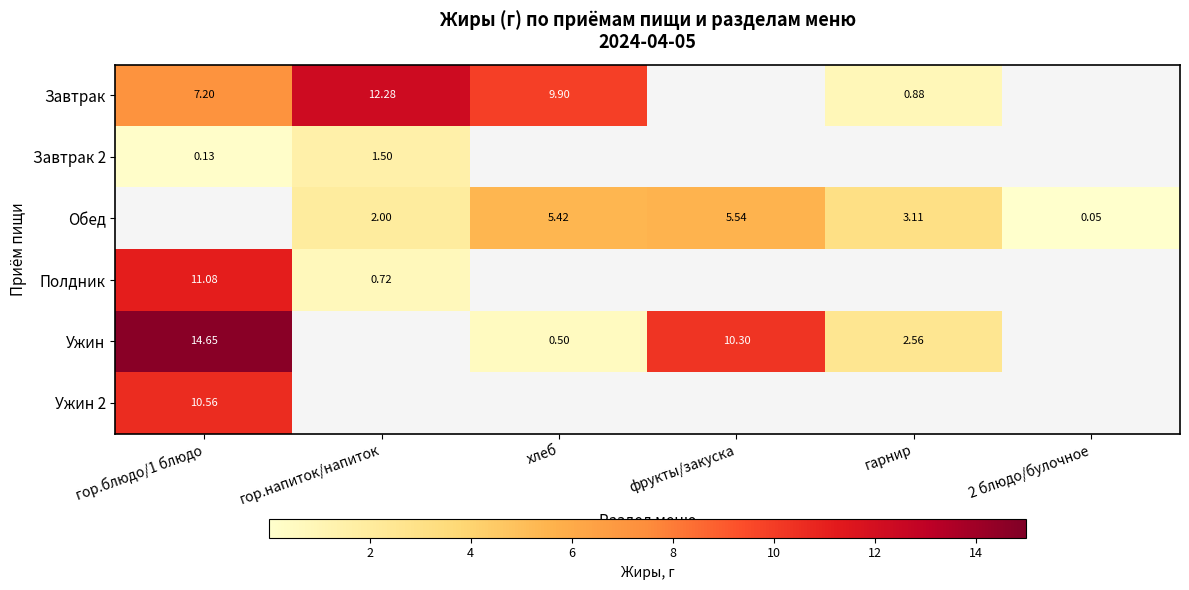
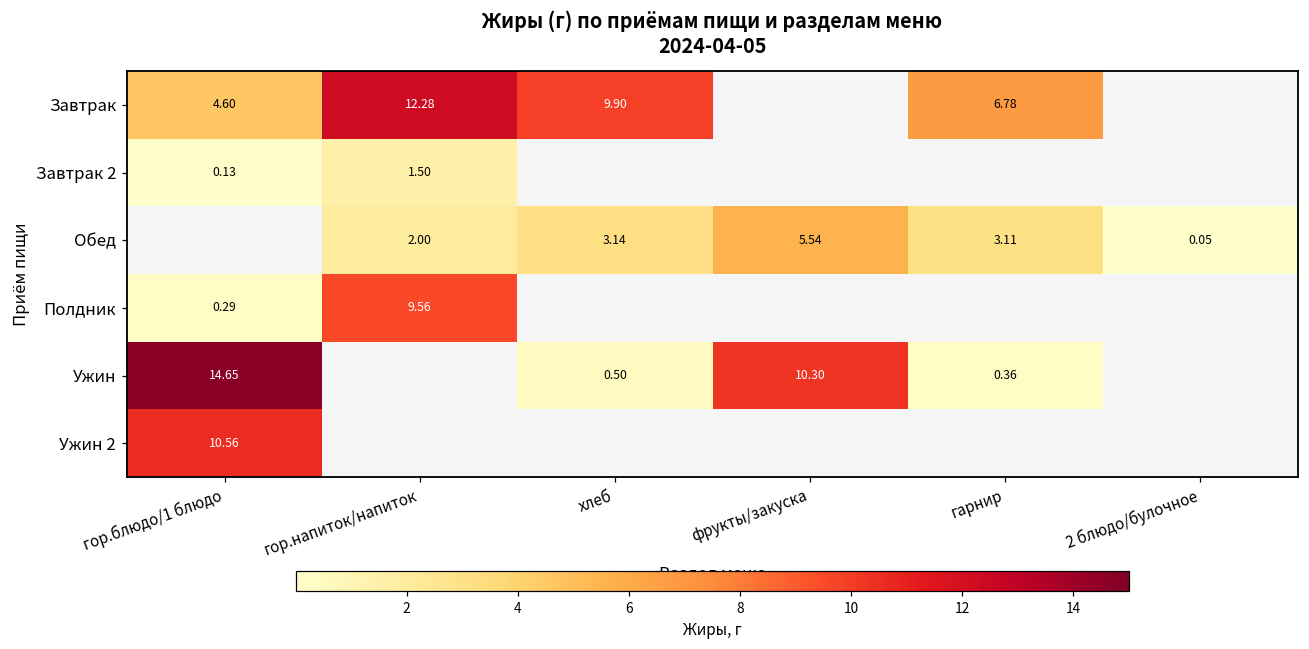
Завтрак, гор.блюдо/1 блюдо: 7.20 -> 4.60
Завтрак, гарнир: 0.88 -> 6.78
Обед, хлеб: 5.42 -> 3.14
Полдник, гор.блюдо/1 блюдо: 11.08 -> 0.29
Полдник, гор.напиток/напиток: 0.72 -> 9.56
Ужин, гарнир: 2.56 -> 0.36
